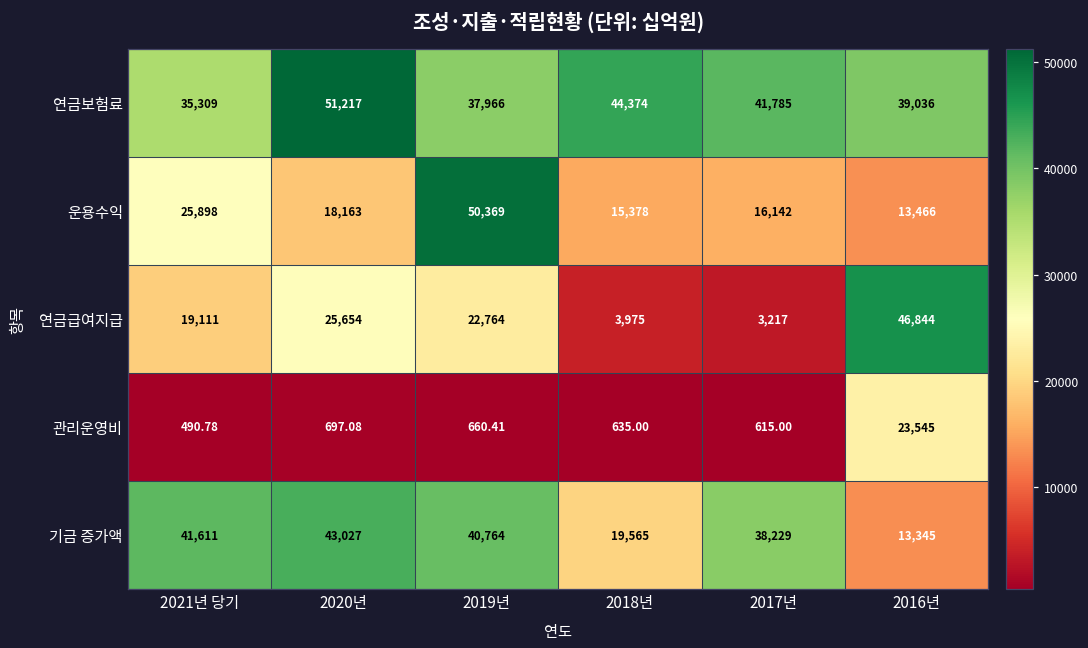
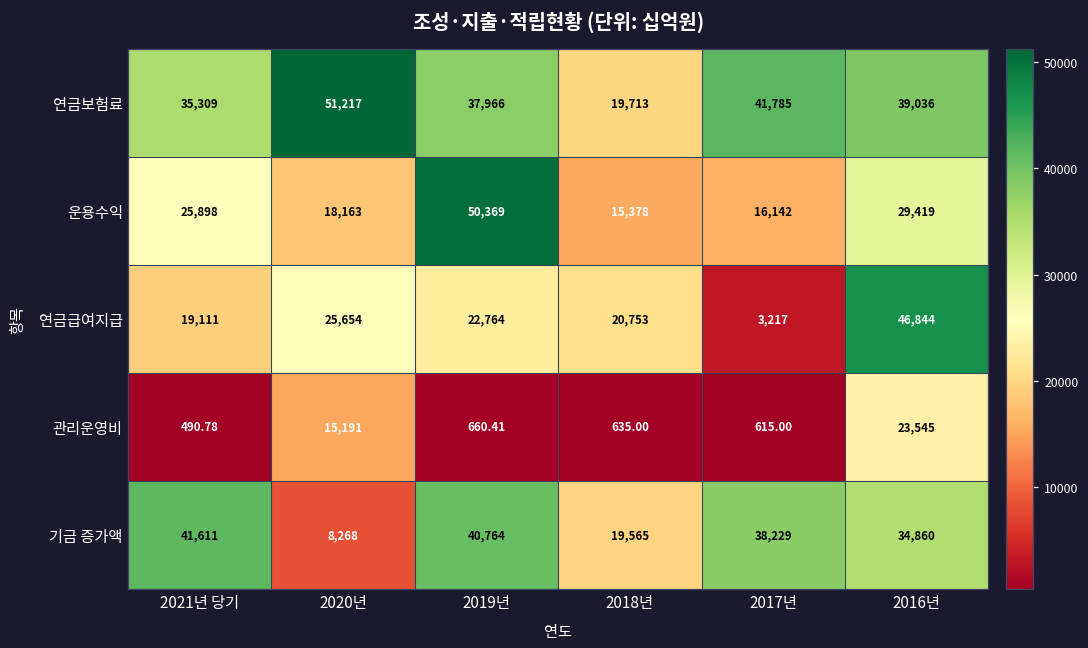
연금보험료, 2018년: 44,374 -> 19,713
운용수익, 2016년: 13,466 -> 29,419
연금급여지급, 2018년: 3,975 -> 20,753
관리운영비, 2020년: 697.08 -> 15,191
기금 증가액, 2020년: 43,027 -> 8,268
기금 증가액, 2016년: 13,345 -> 34,860
